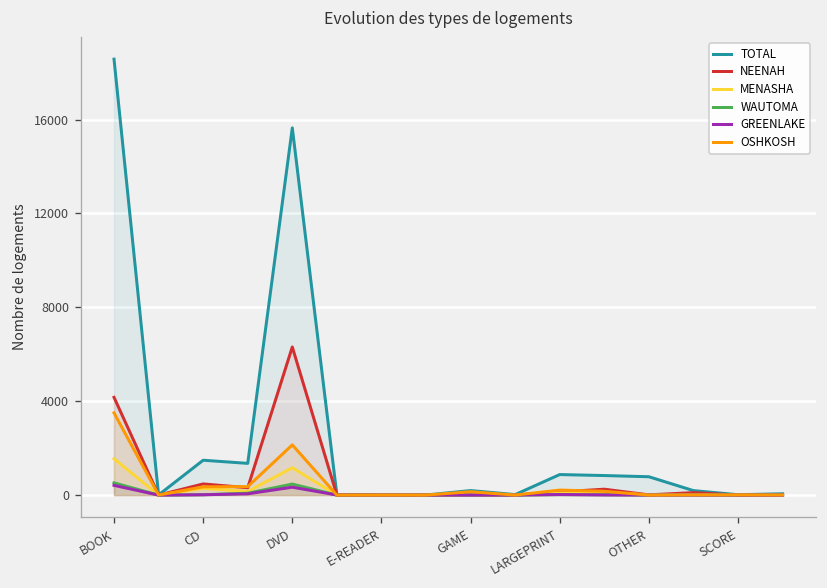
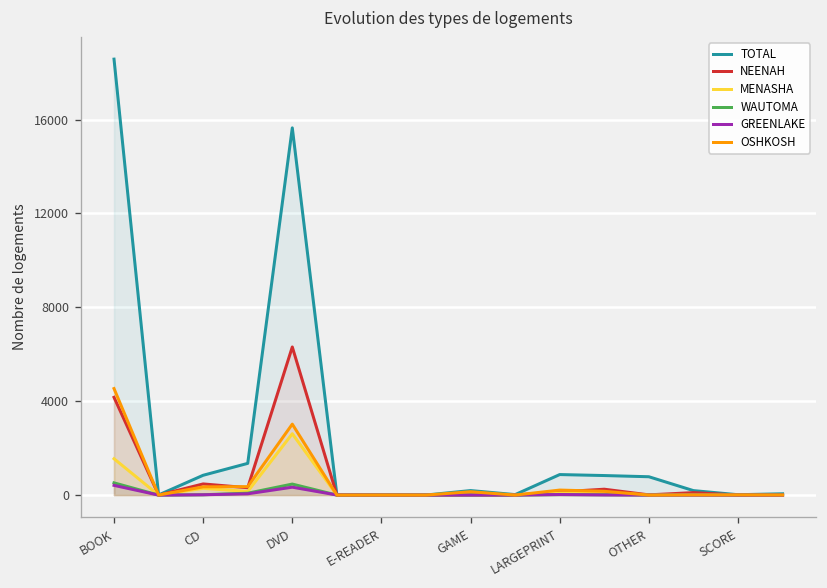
OSHKOSH, BOOK: 3500 -> 4500
TOTAL, CD: 1500 -> 800
MENASHA, DVD: 1200 -> 2600
OSHKOSH, DVD: 2100 -> 3000
